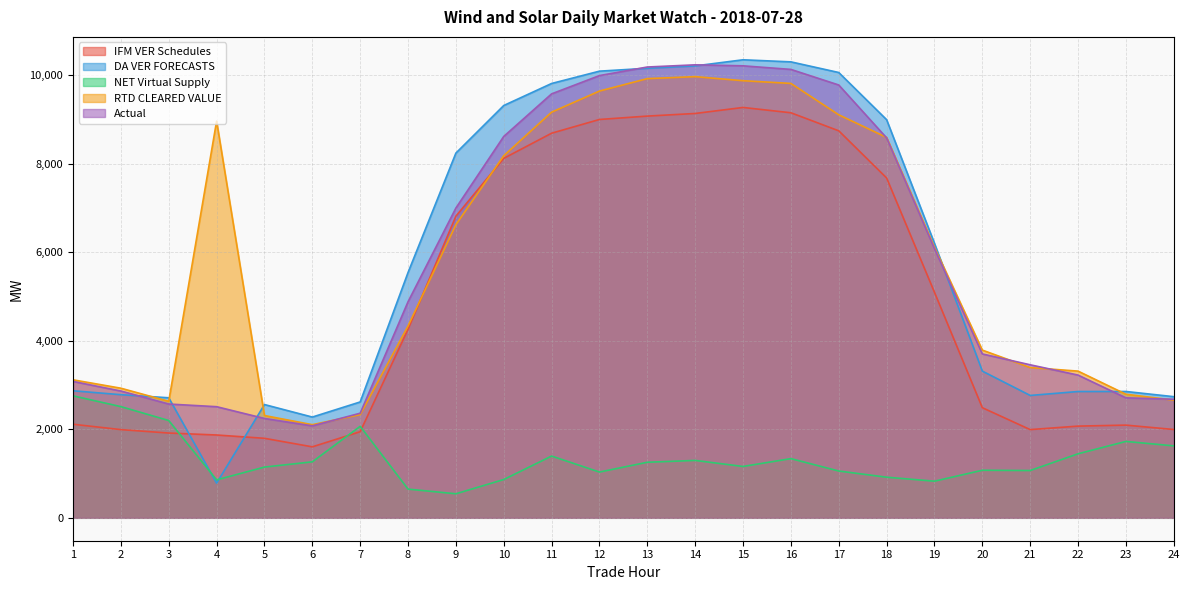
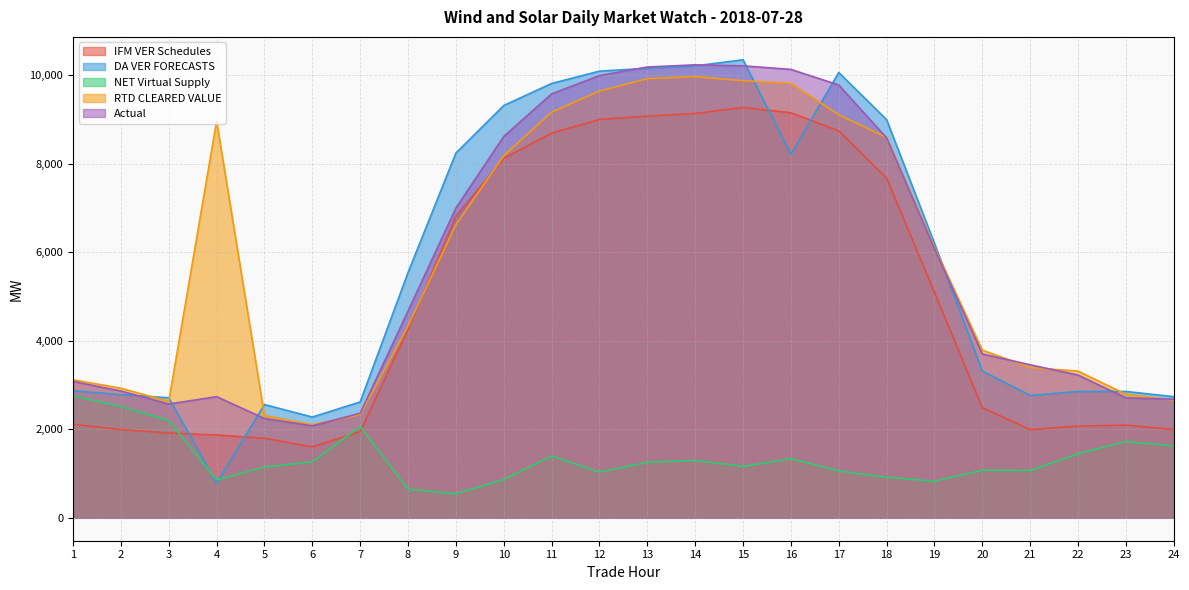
Actual, 4: 2,500 -> 2,700
Actual, 8: 4,900 -> 4,700
DA VER FORECASTS, 16: 10,300 -> 8,200
